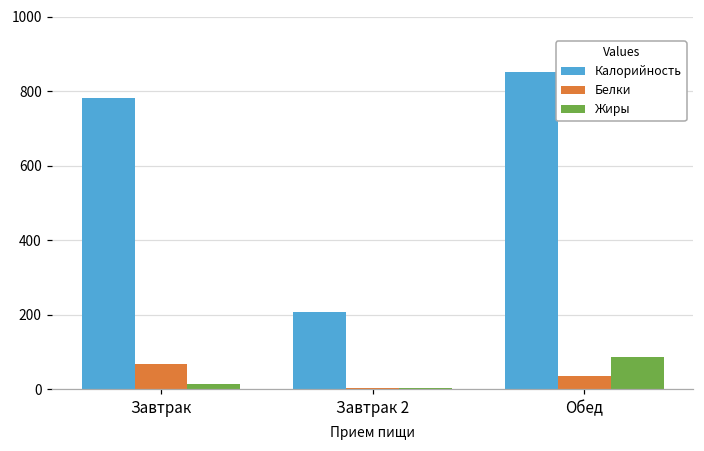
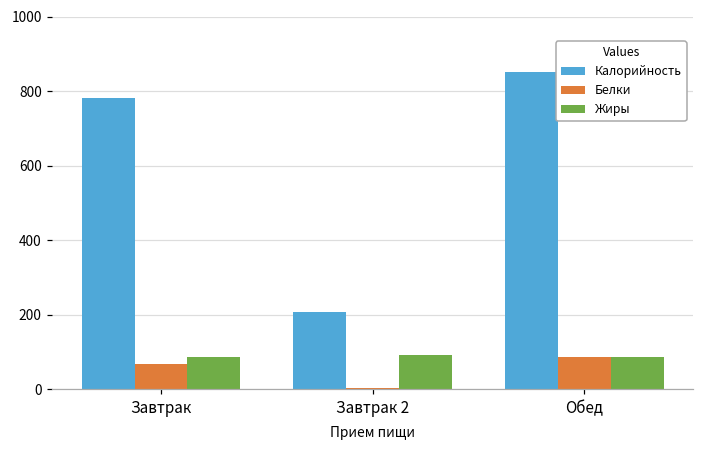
Жиры, Завтрак: 10 -> 90
Жиры, Завтрак 2: 0 -> 90
Белки, Обед: 30 -> 90
